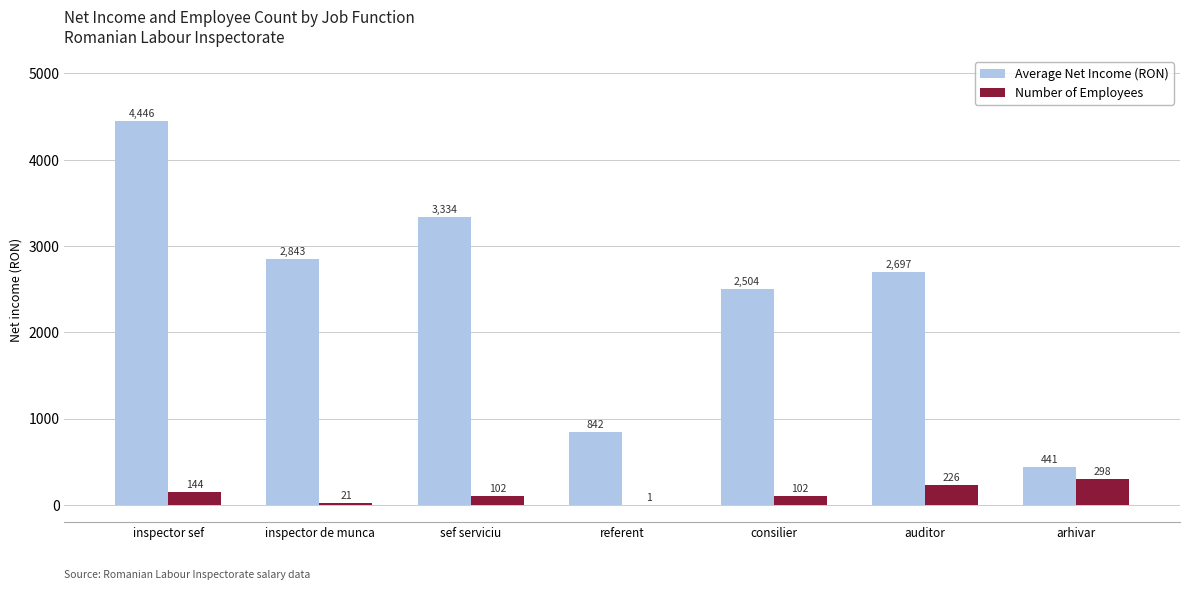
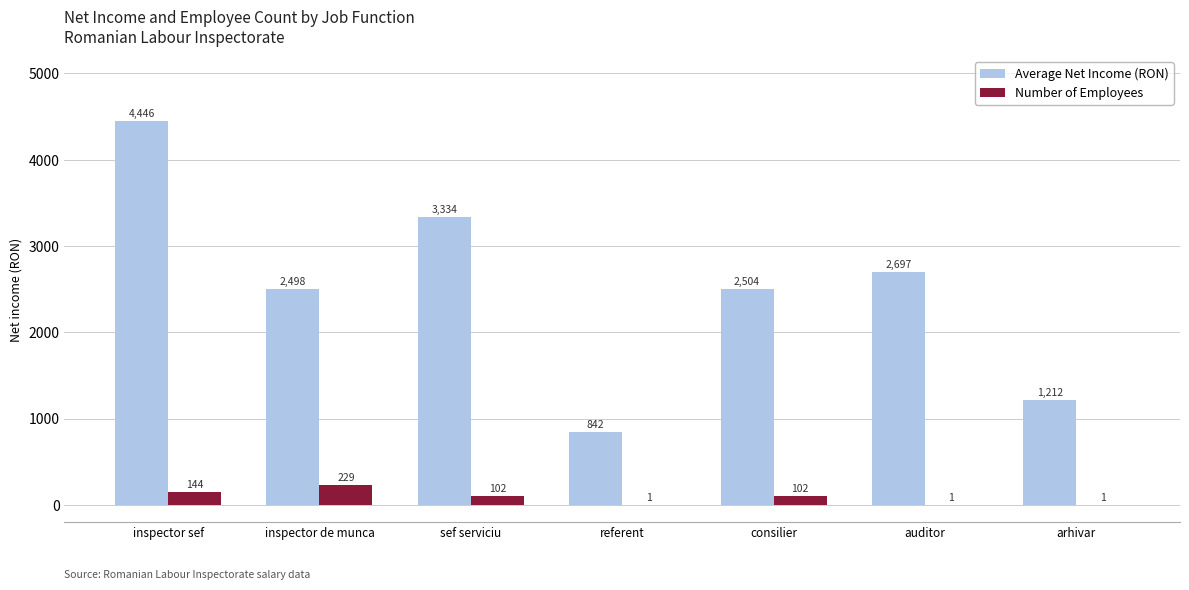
Average Net Income (RON), inspector de munca: 2,843 -> 2,498
Number of Employees, inspector de munca: 21 -> 229
Number of Employees, auditor: 226 -> 1
Average Net Income (RON), arhivar: 441 -> 1,212
Number of Employees, arhivar: 298 -> 1
